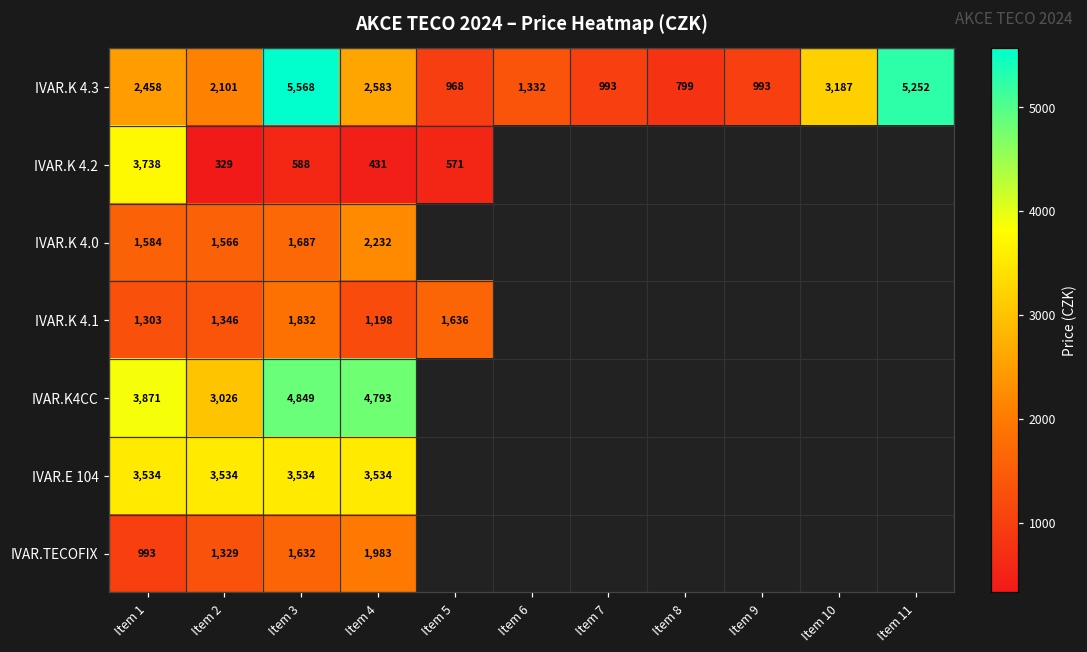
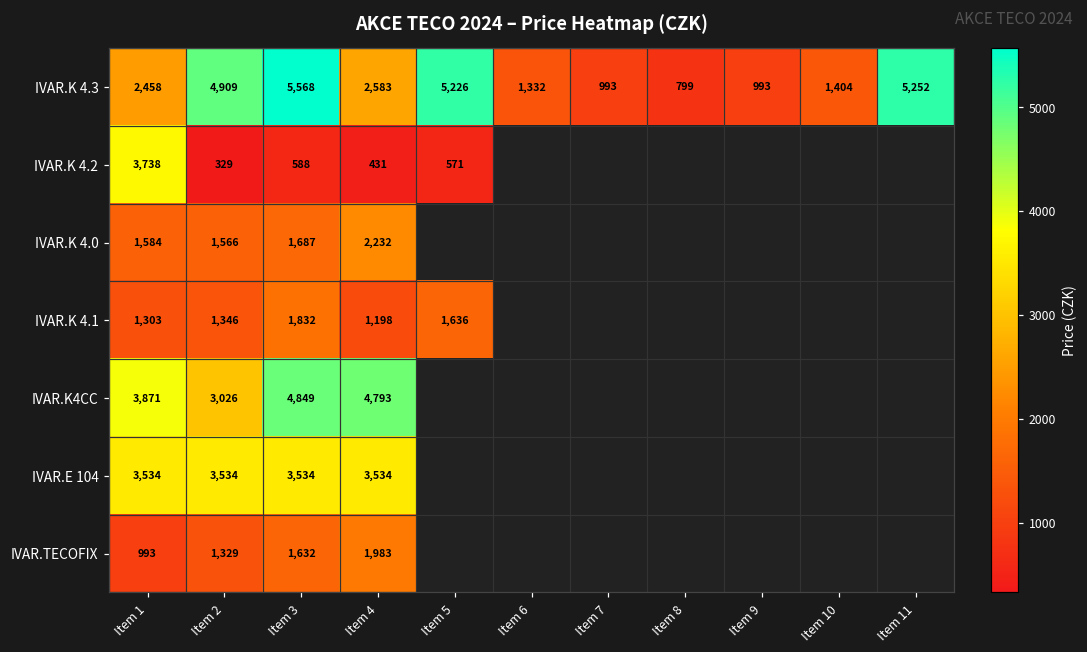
IVAR.K 4.3, Item 2: 2,101 -> 4,909
IVAR.K 4.3, Item 5: 968 -> 5,226
IVAR.K 4.3, Item 10: 3,187 -> 1,404
